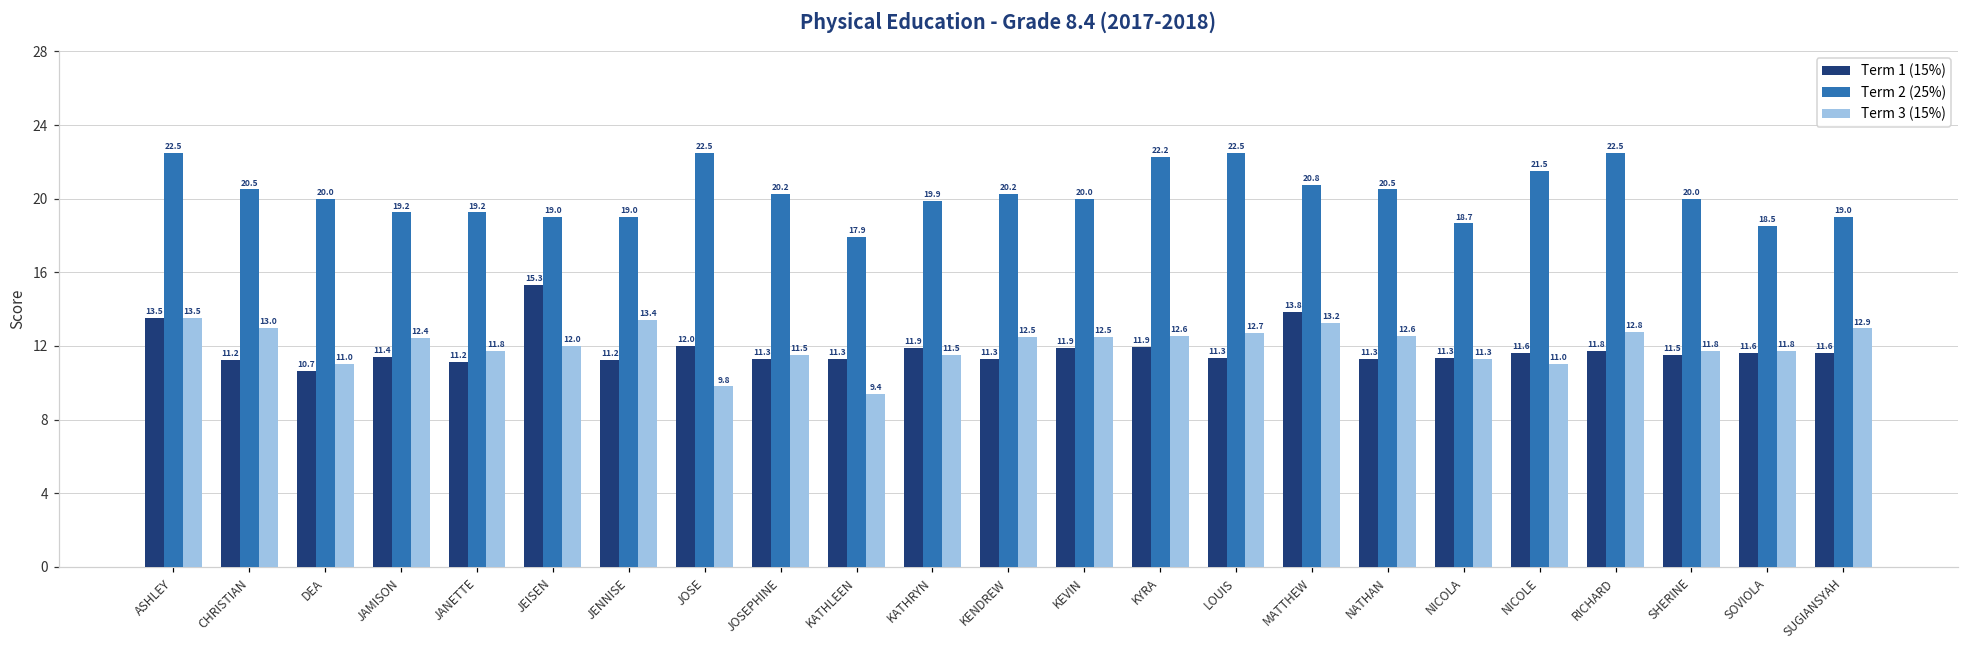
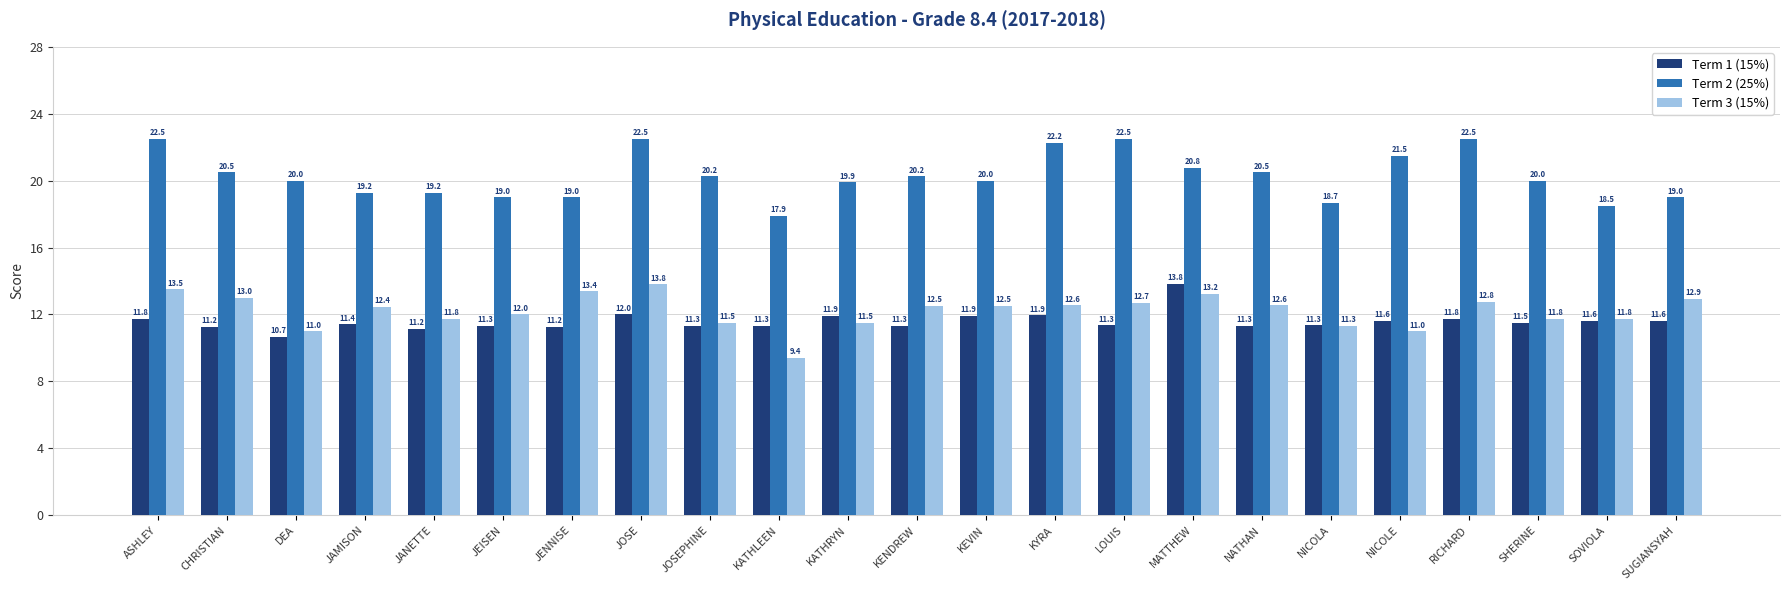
Term 1 (15%), ASHLEY: 13.5 -> 11.8
Term 1 (15%), JEISEN: 15.3 -> 11.3
Term 3 (15%), JOSE: 9.8 -> 13.8
